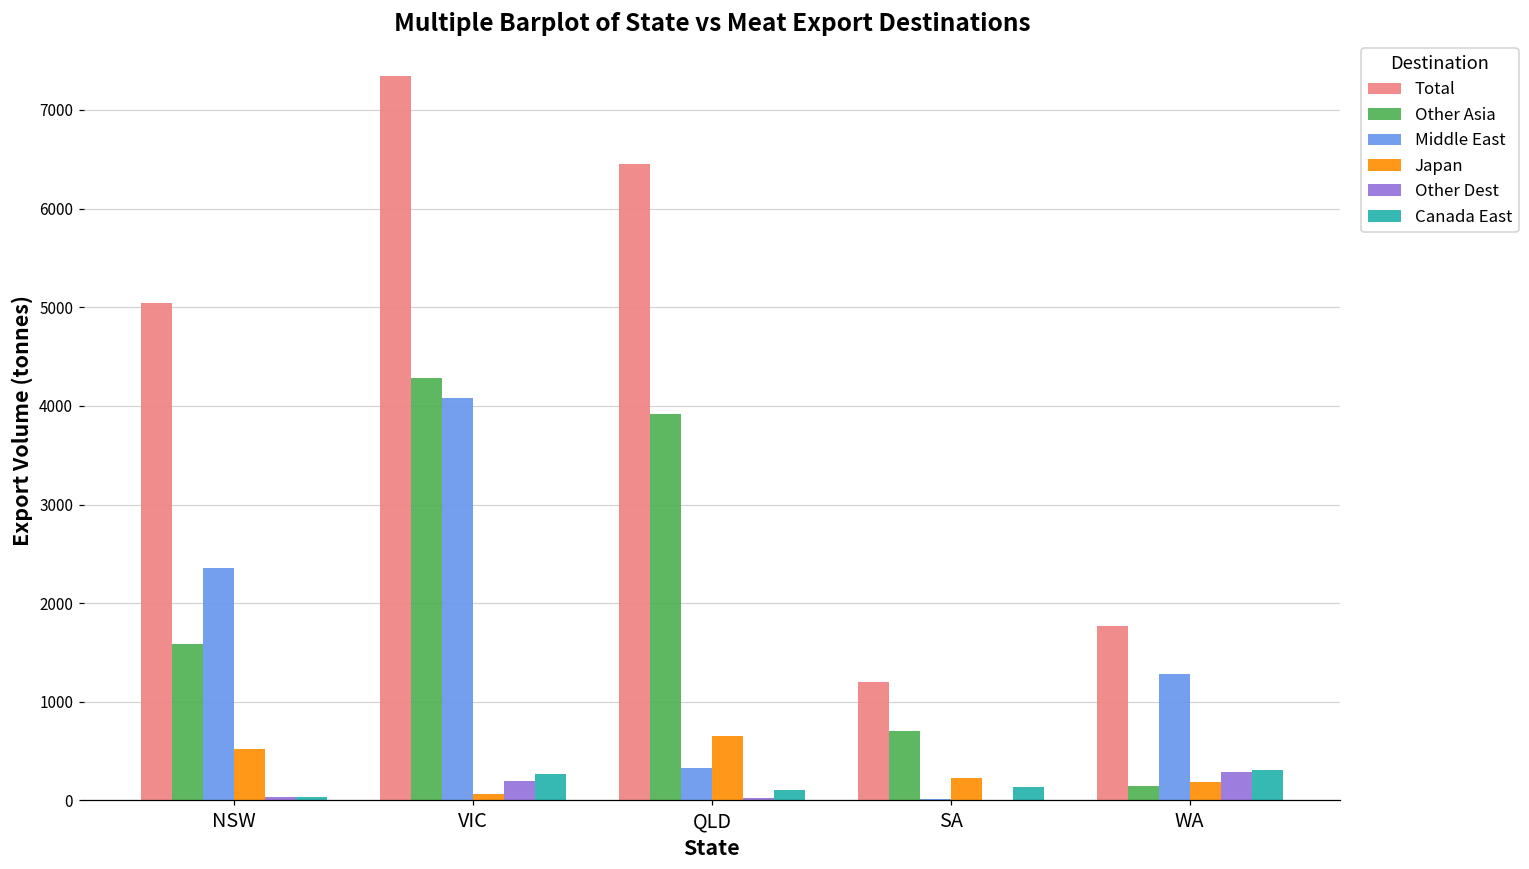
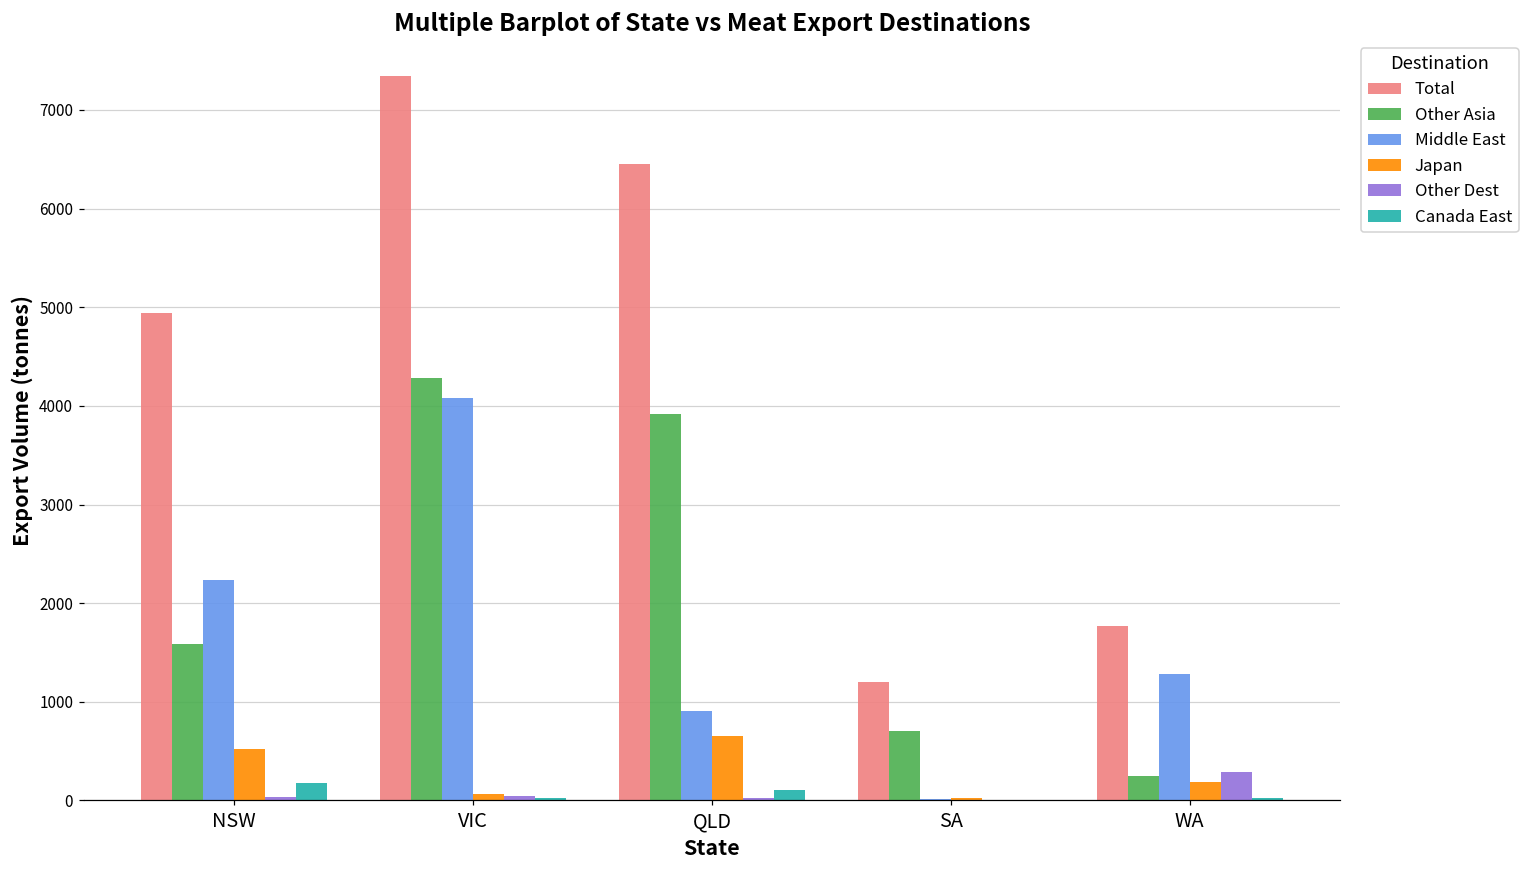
Total, NSW: 5000 -> 4900
Middle East, NSW: 2400 -> 2200
Canada East, NSW: 0 -> 200
Other Dest, VIC: 200 -> 0
Canada East, VIC: 300 -> 0
Middle East, QLD: 300 -> 900
Japan, SA: 200 -> 0
Canada East, SA: 100 -> 0
Other Asia, WA: 100 -> 200
Canada East, WA: 300 -> 0
